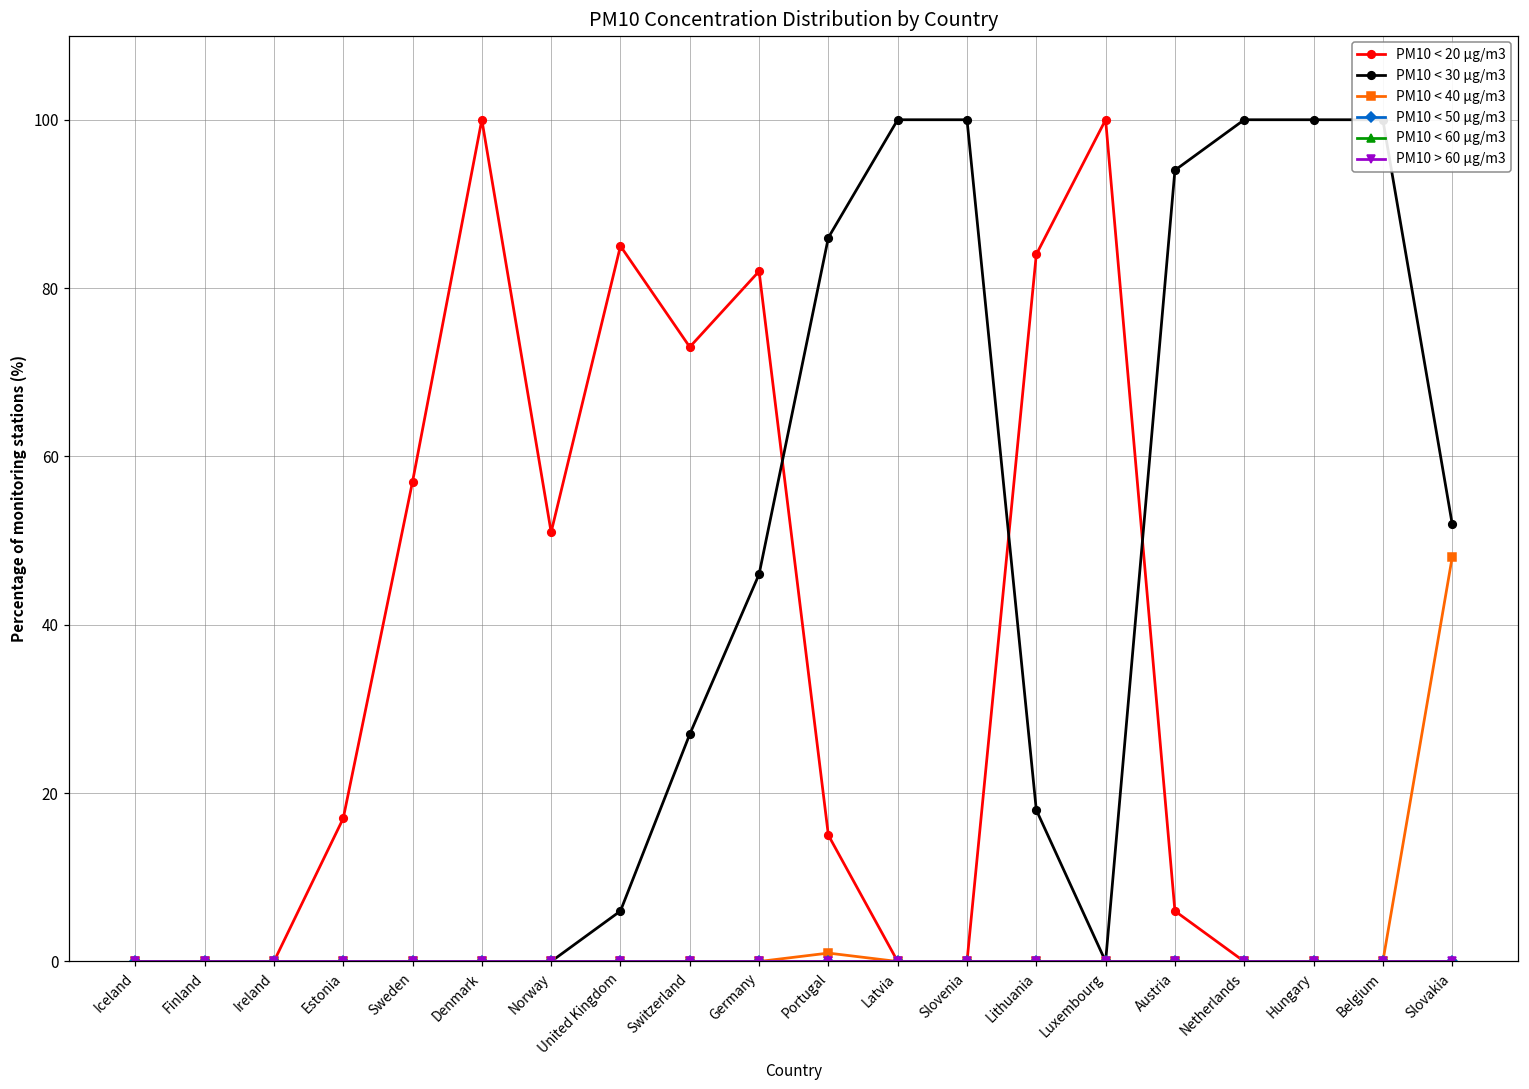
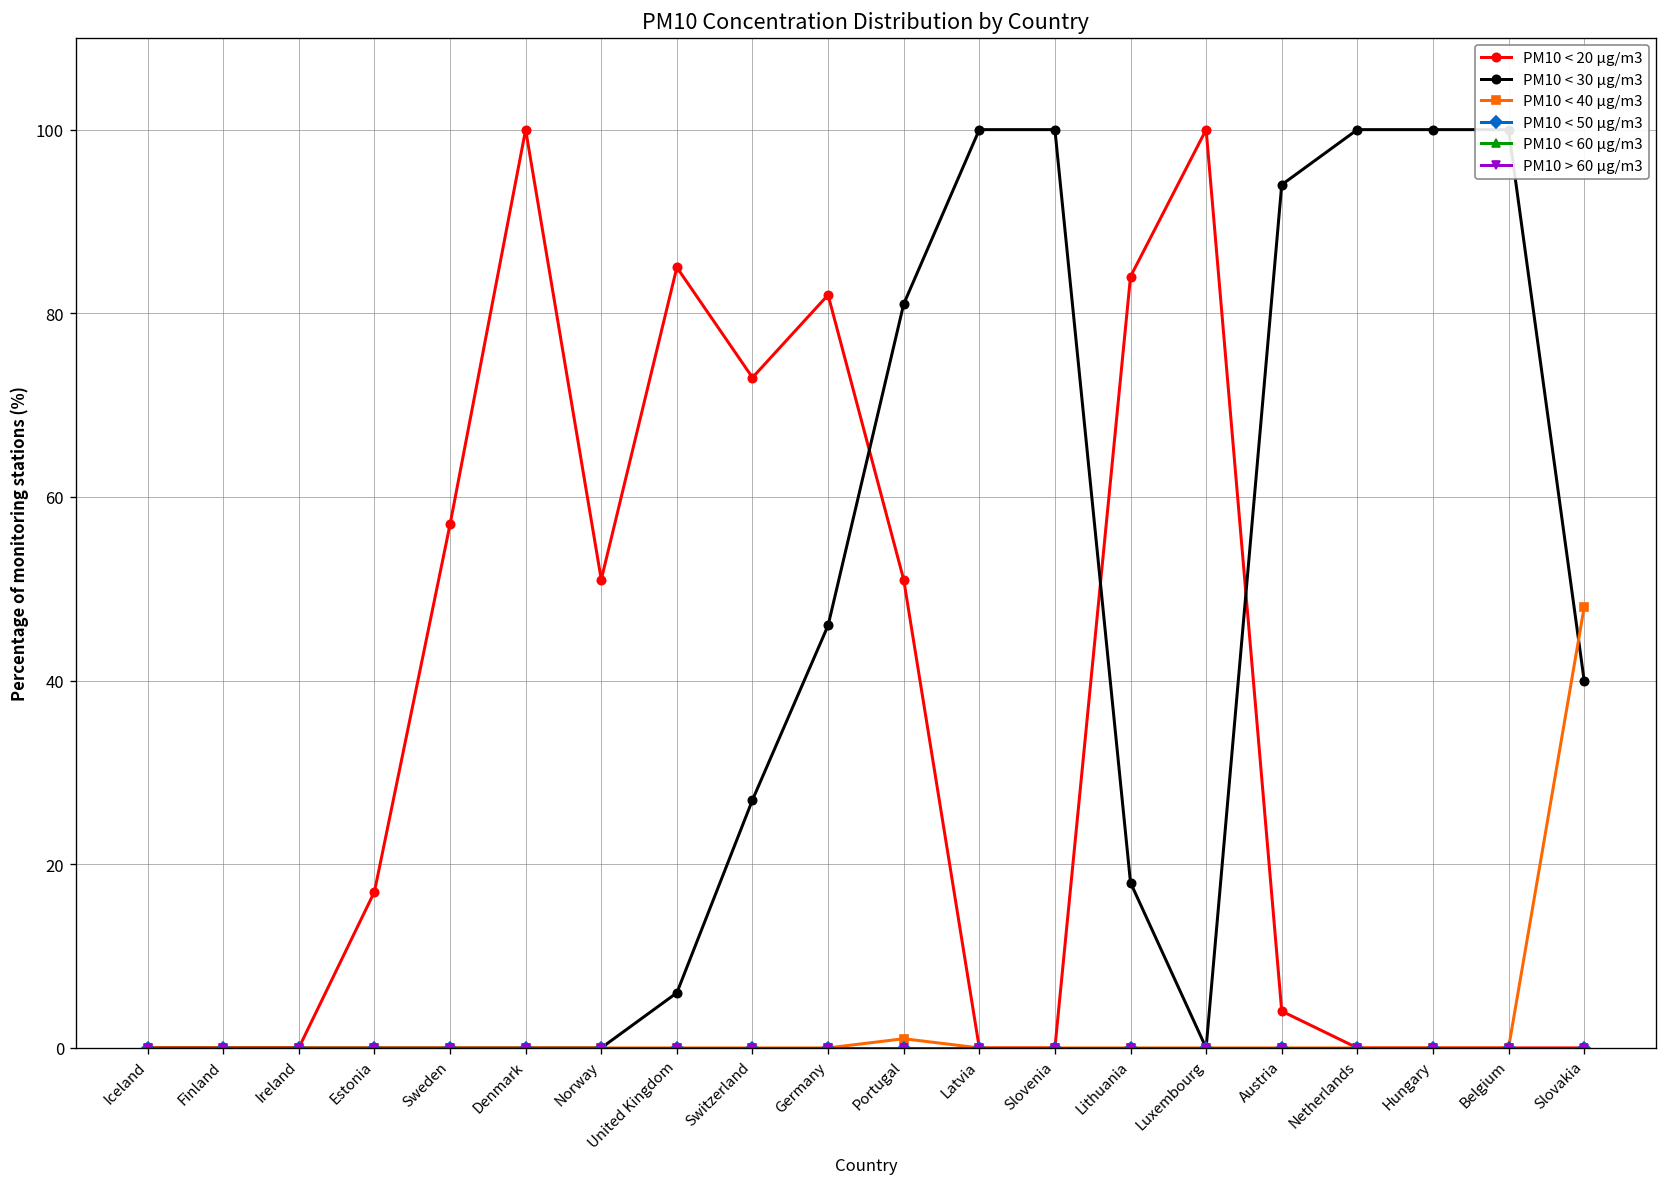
PM10 < 20 µg/m3, Portugal: 15 -> 51
PM10 < 30 µg/m3, Portugal: 86 -> 81
PM10 < 20 µg/m3, Austria: 6 -> 4
PM10 < 30 µg/m3, Slovakia: 52 -> 40
